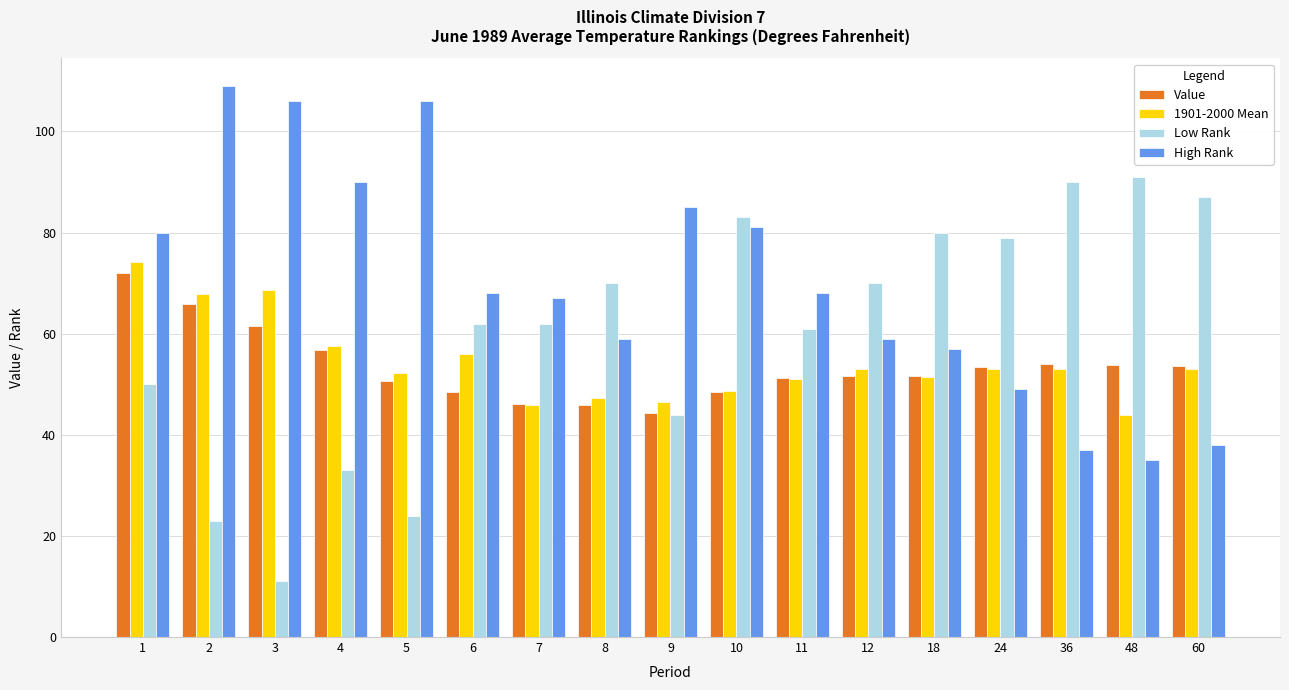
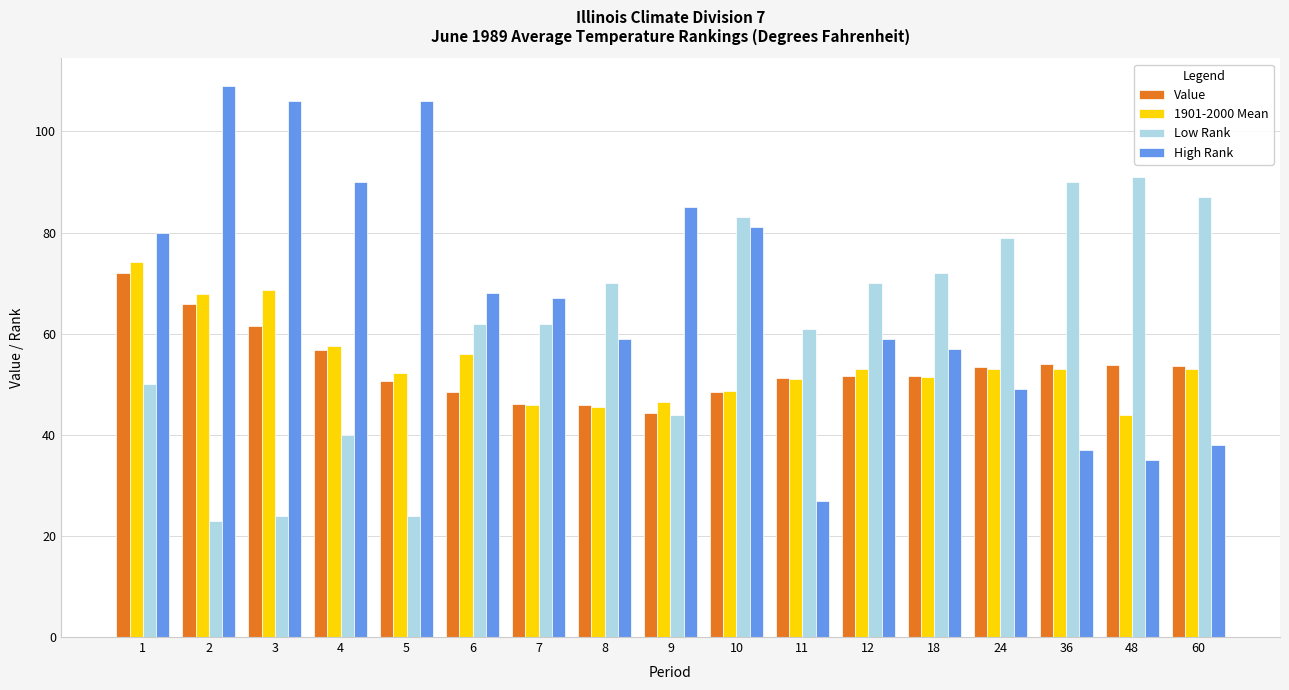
Low Rank, 3: 11 -> 24
Low Rank, 4: 33 -> 40
1901-2000 Mean, 8: 47 -> 45
High Rank, 11: 68 -> 27
Low Rank, 18: 80 -> 72
